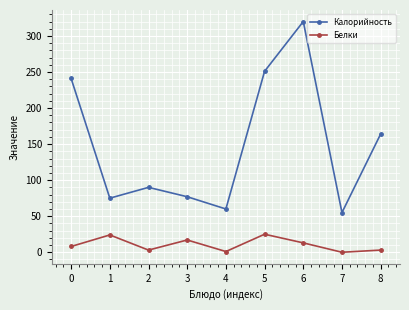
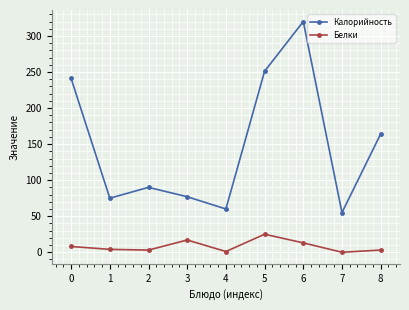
Белки, 1: 20 -> 0
